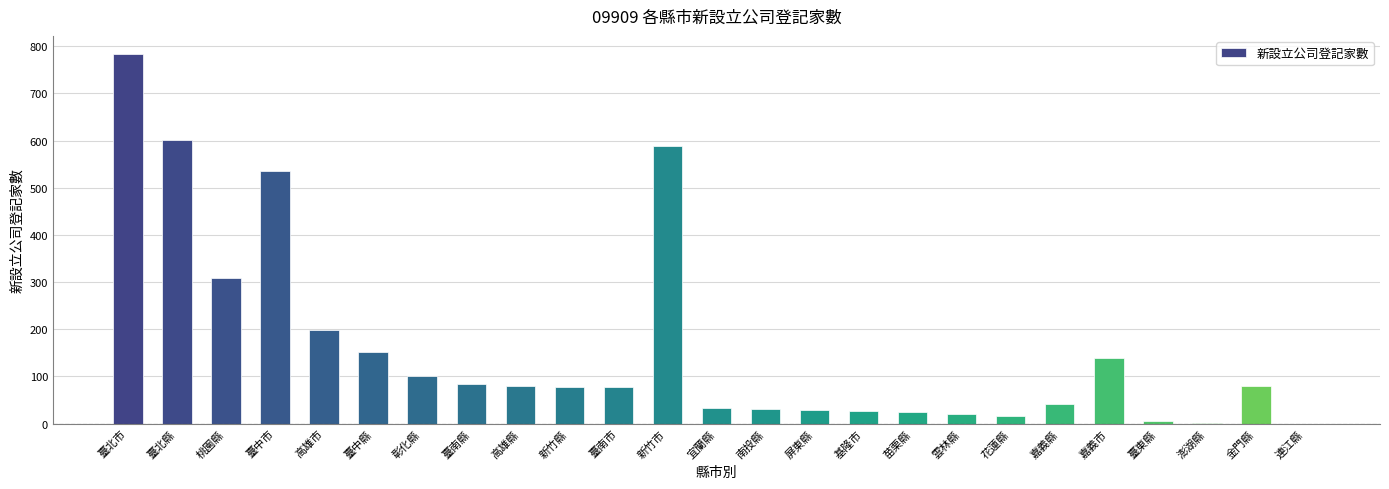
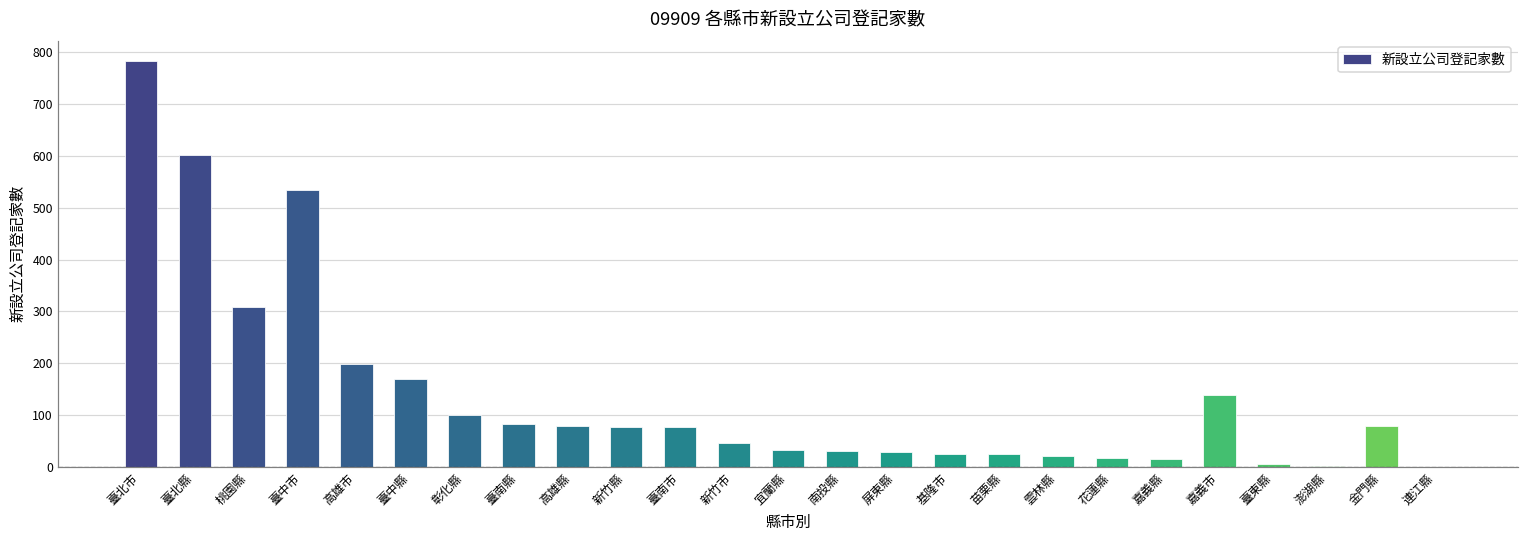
臺中縣: 150 -> 170
新竹市: 590 -> 50
嘉義縣: 40 -> 20
